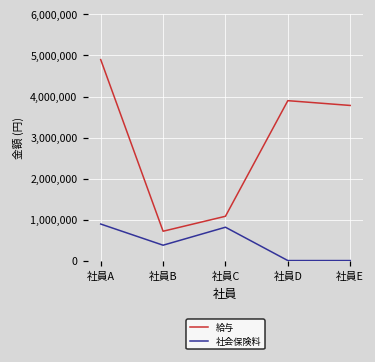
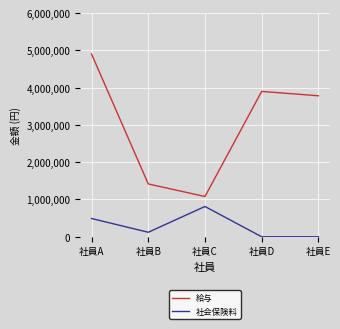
社会保険料, 社員A: 900,000 -> 500,000
給与, 社員B: 700,000 -> 1,400,000
社会保険料, 社員B: 400,000 -> 100,000
